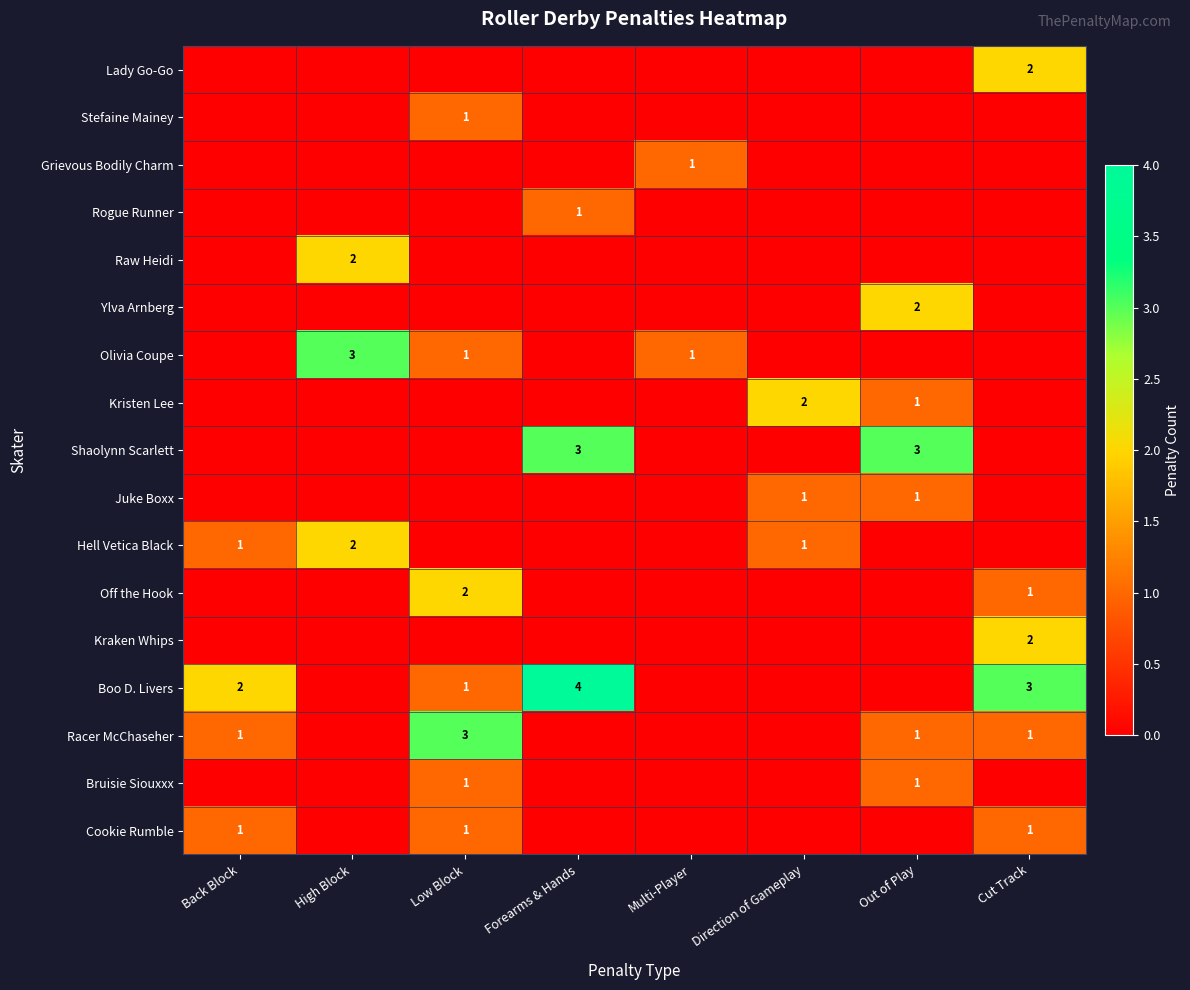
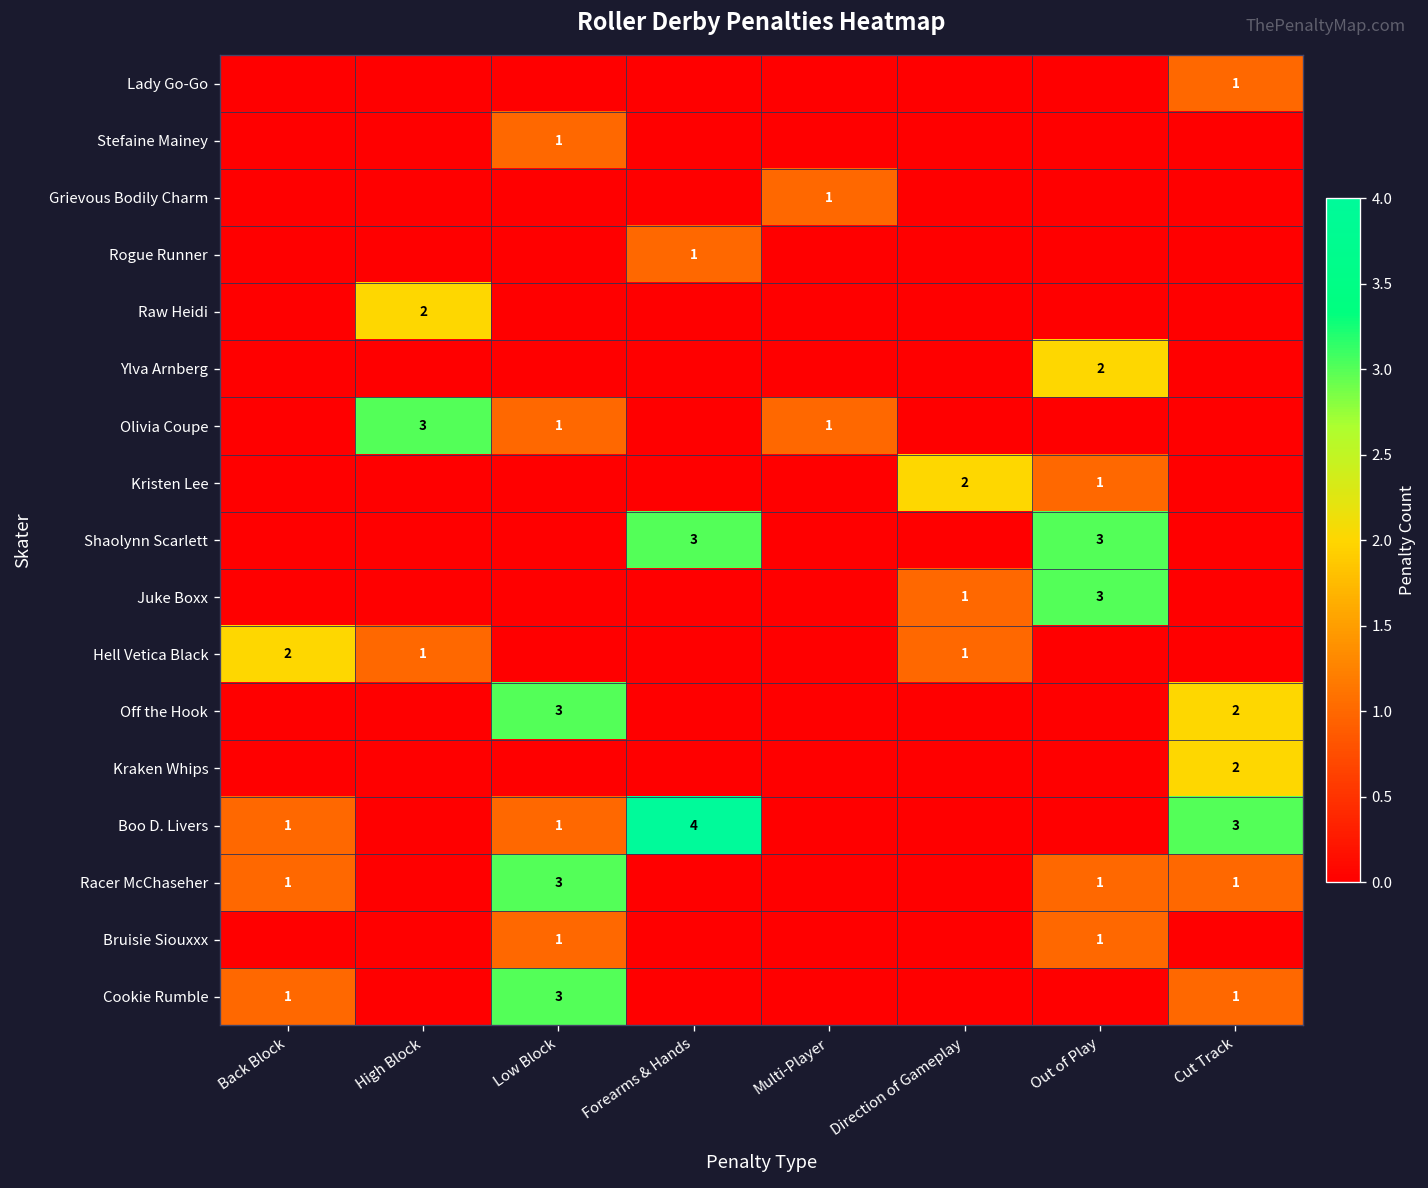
Lady Go-Go, Cut Track: 2 -> 1
Juke Boxx, Out of Play: 1 -> 3
Hell Vetica Black, Back Block: 1 -> 2
Hell Vetica Black, High Block: 2 -> 1
Off the Hook, Low Block: 2 -> 3
Off the Hook, Cut Track: 1 -> 2
Boo D. Livers, Back Block: 2 -> 1
Cookie Rumble, Low Block: 1 -> 3
